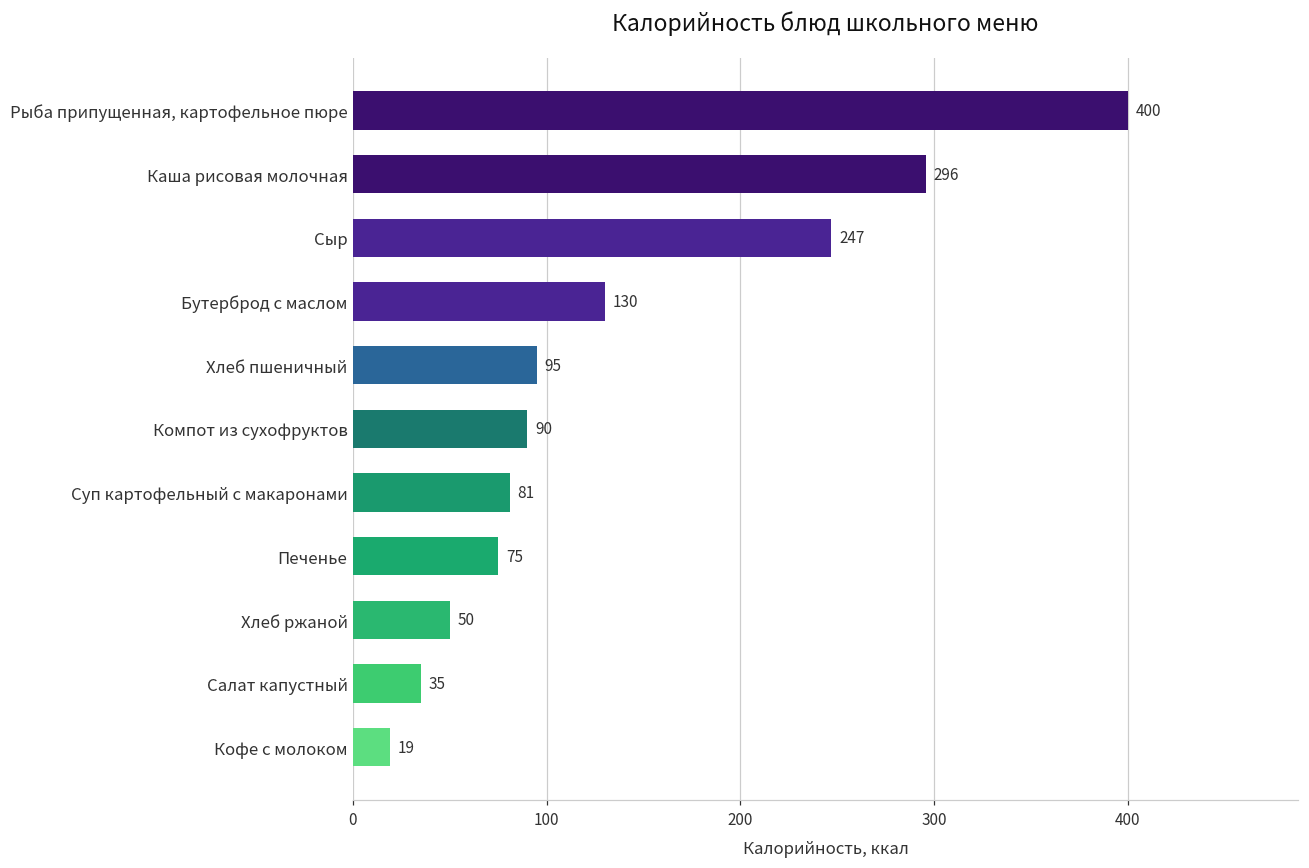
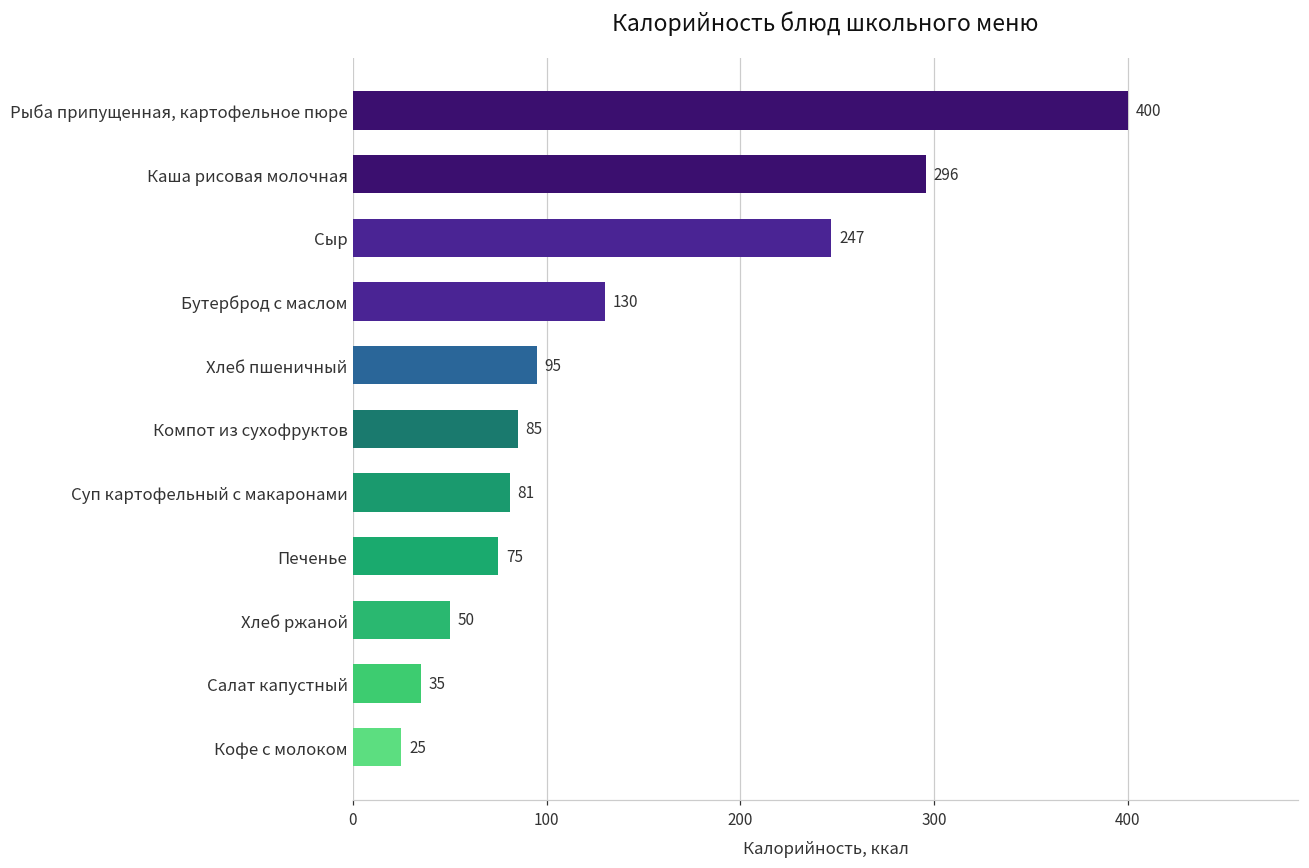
Компот из сухофруктов: 90 -> 85
Кофе с молоком: 19 -> 25
